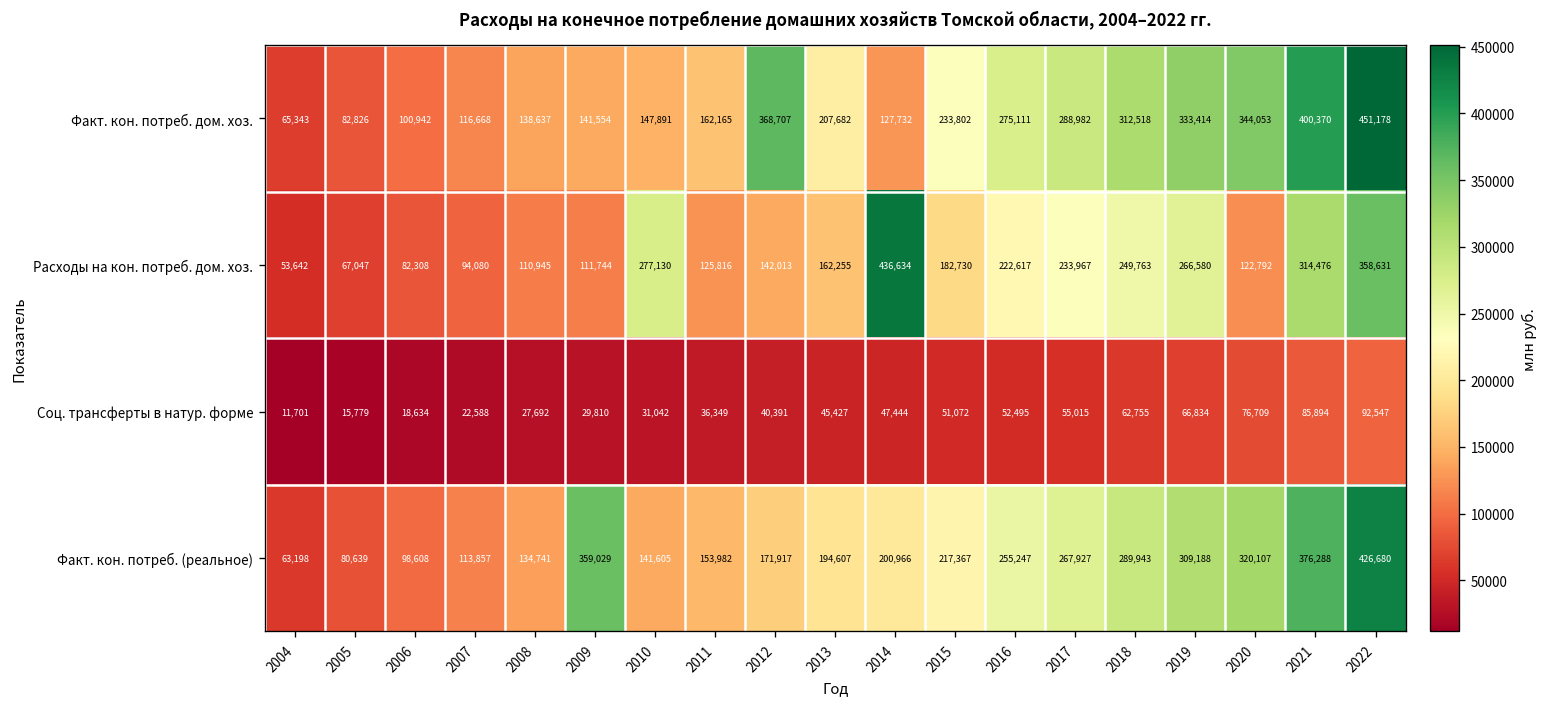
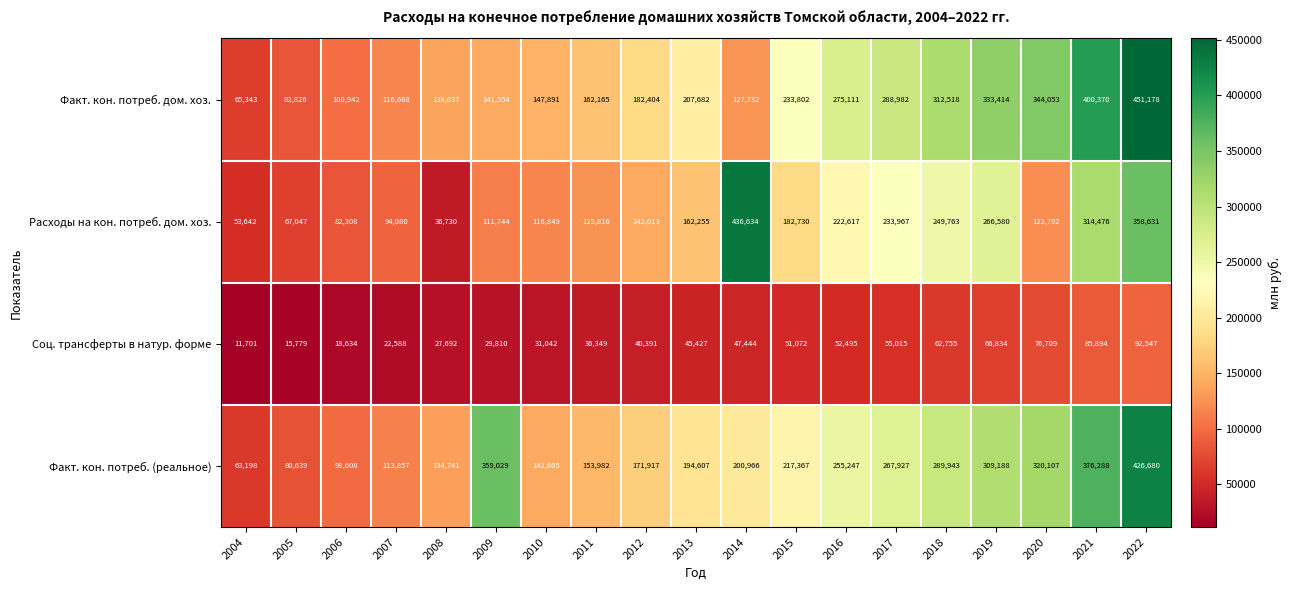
Факт. кон. потреб. дом. хоз., 2012: 368,707 -> 182,404
Расходы на кон. потреб. дом. хоз., 2008: 110,945 -> 36,730
Расходы на кон. потреб. дом. хоз., 2010: 277,130 -> 116,849
